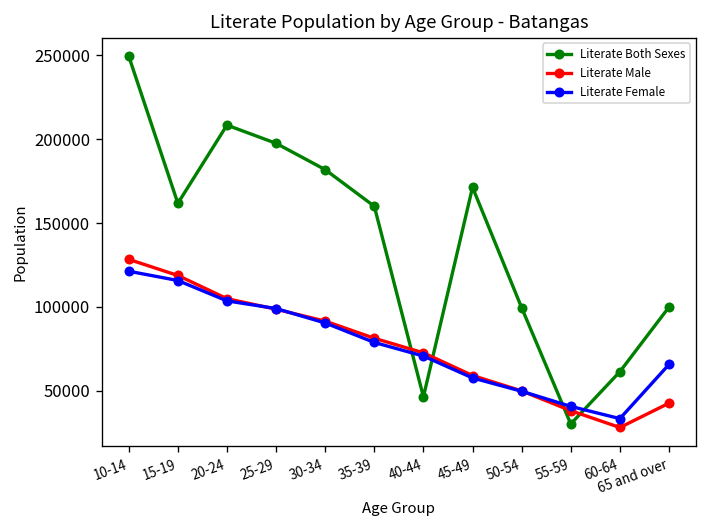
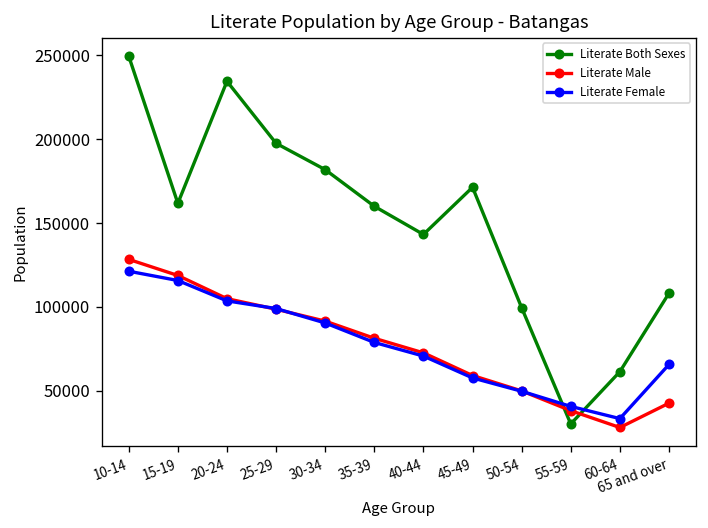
Literate Both Sexes, 20-24: 208000 -> 235000
Literate Both Sexes, 40-44: 46000 -> 143000
Literate Both Sexes, 65 and over: 100000 -> 108000
